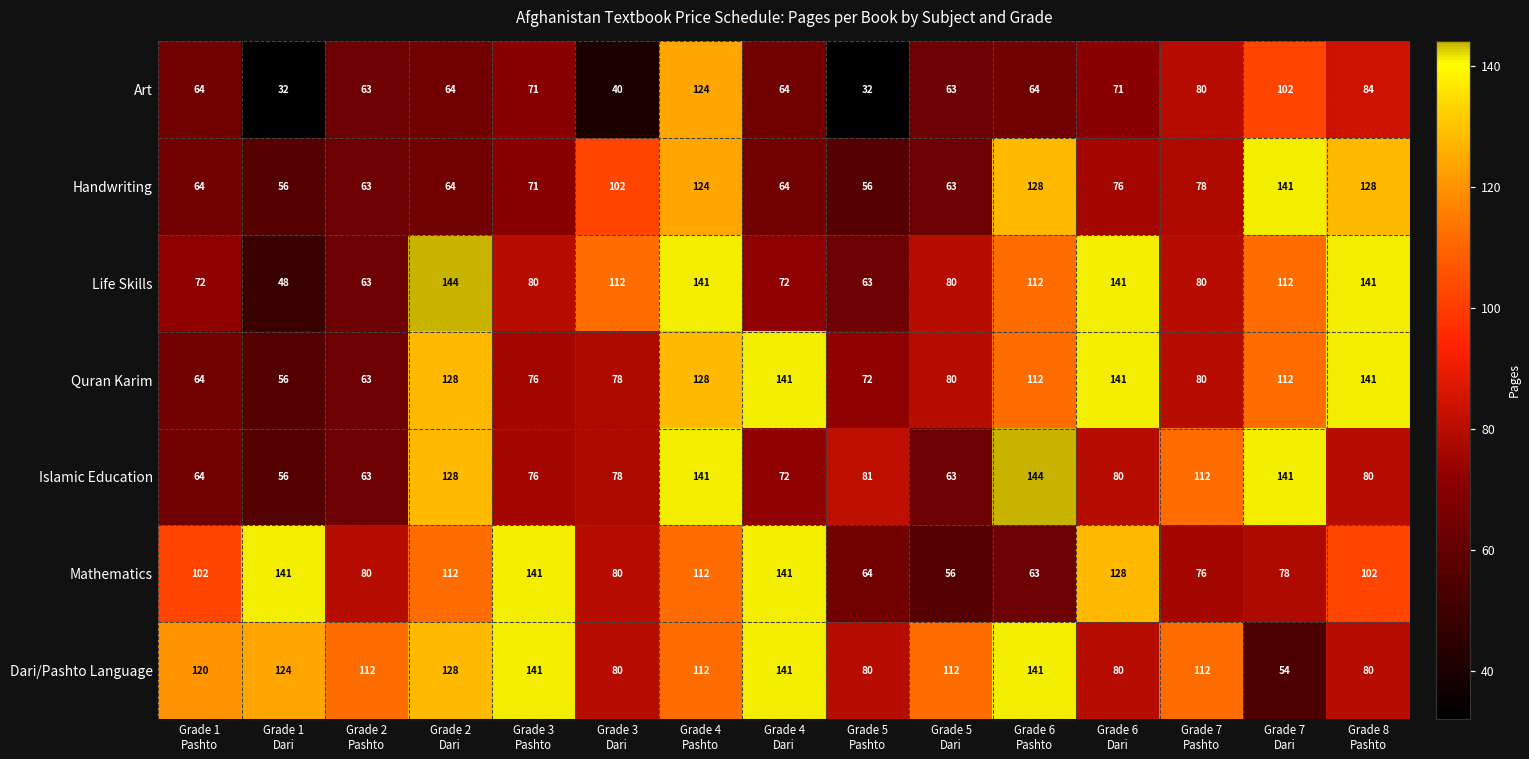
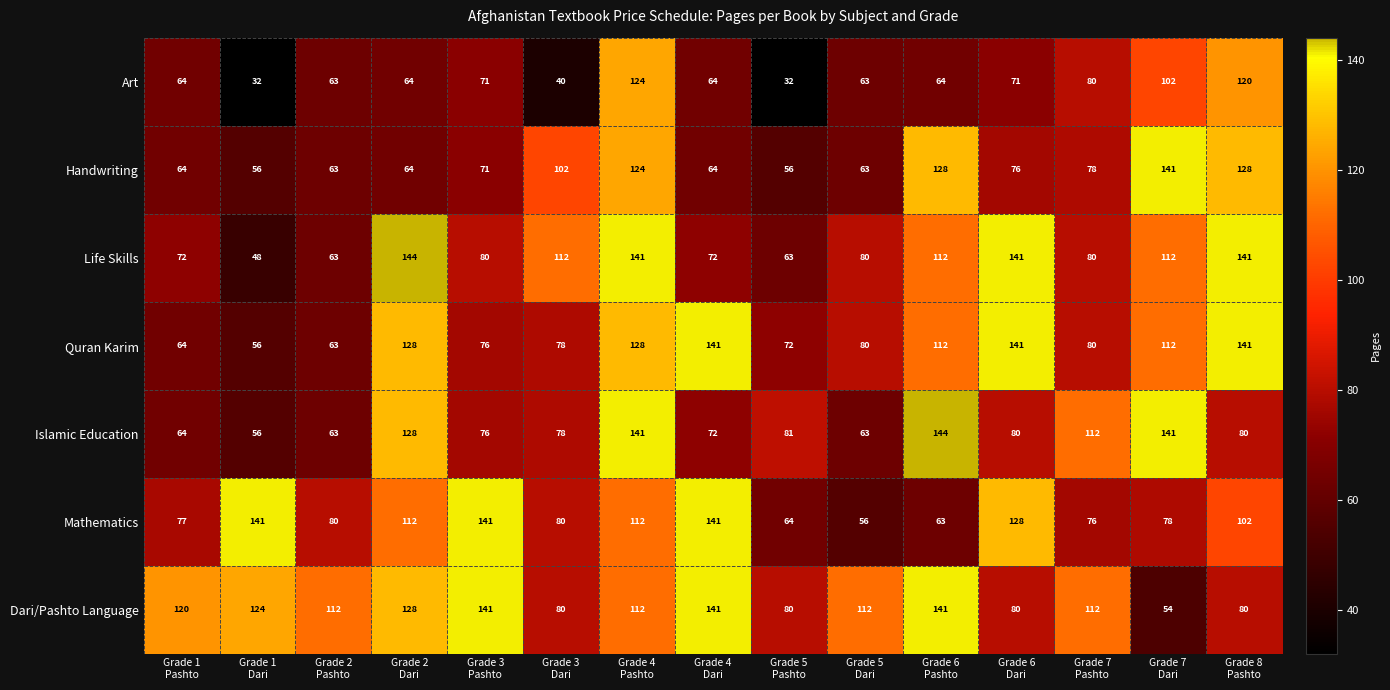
Art, Grade 8 Pashto: 84 -> 120
Mathematics, Grade 1 Pashto: 102 -> 77
